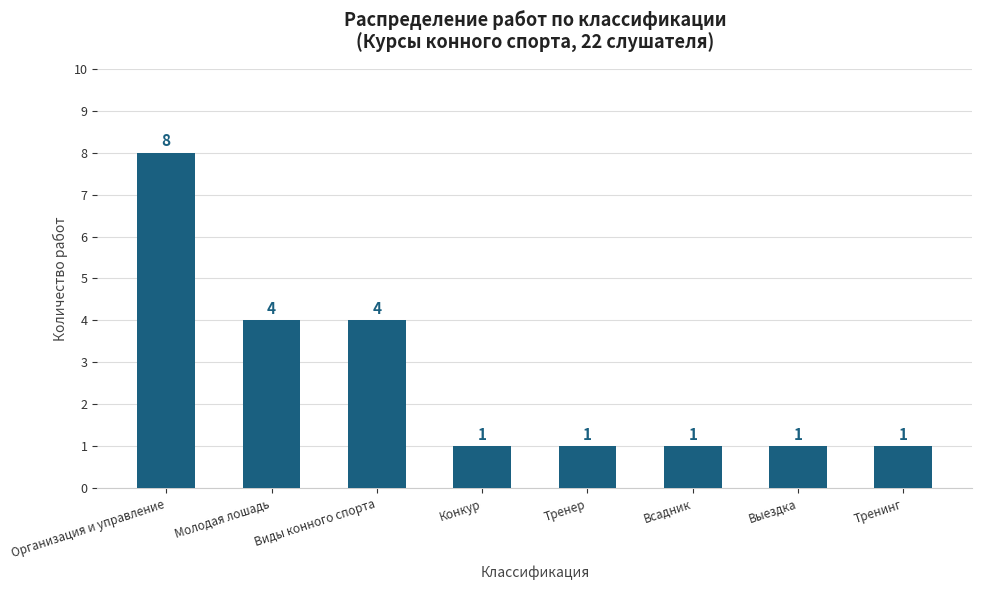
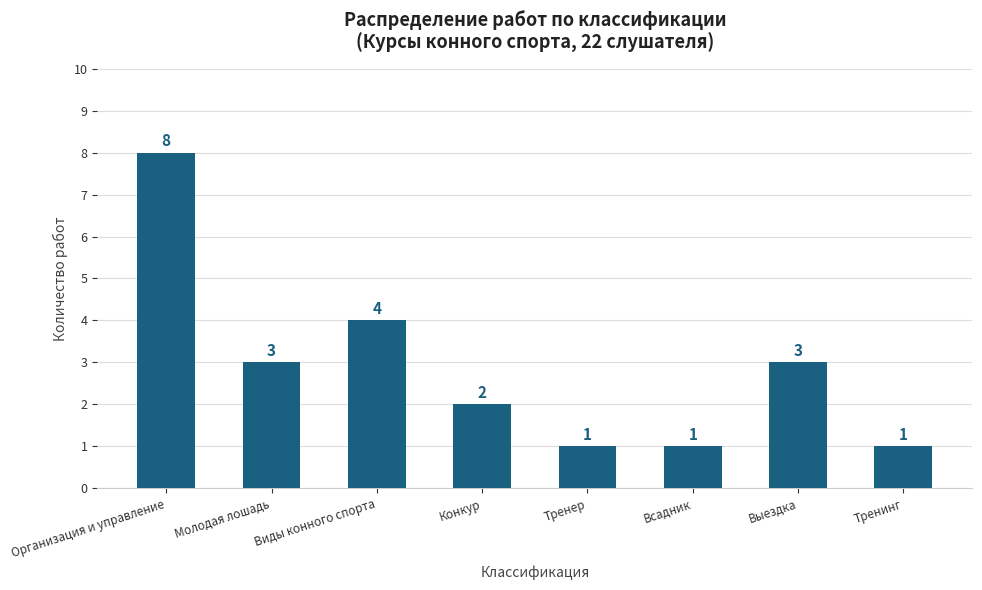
Молодая лошадь: 4 -> 3
Конкур: 1 -> 2
Выездка: 1 -> 3
